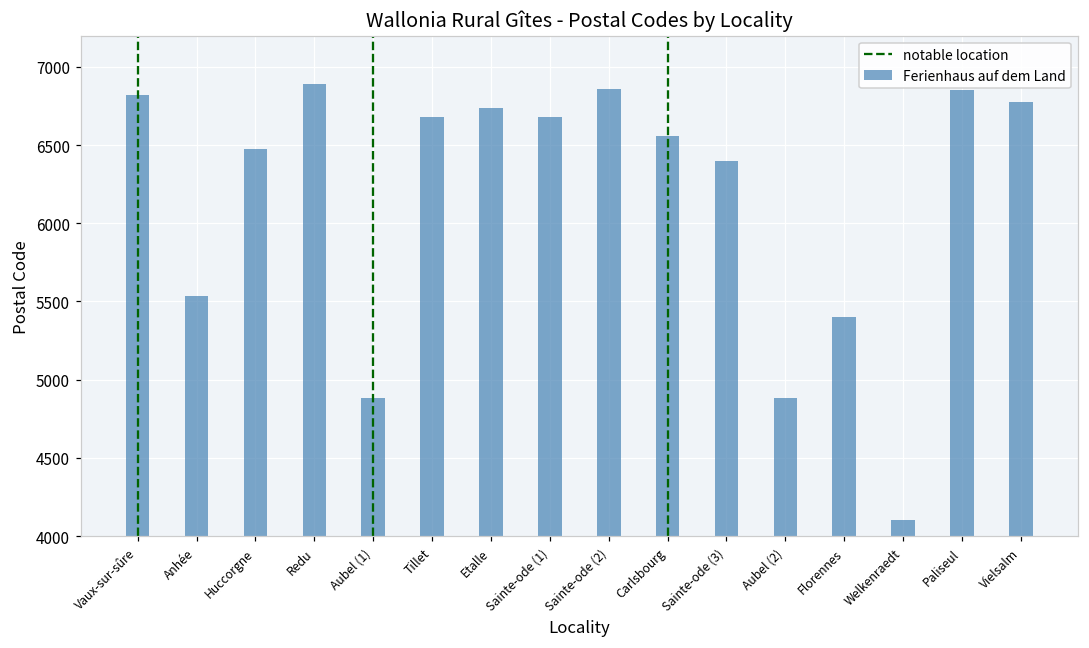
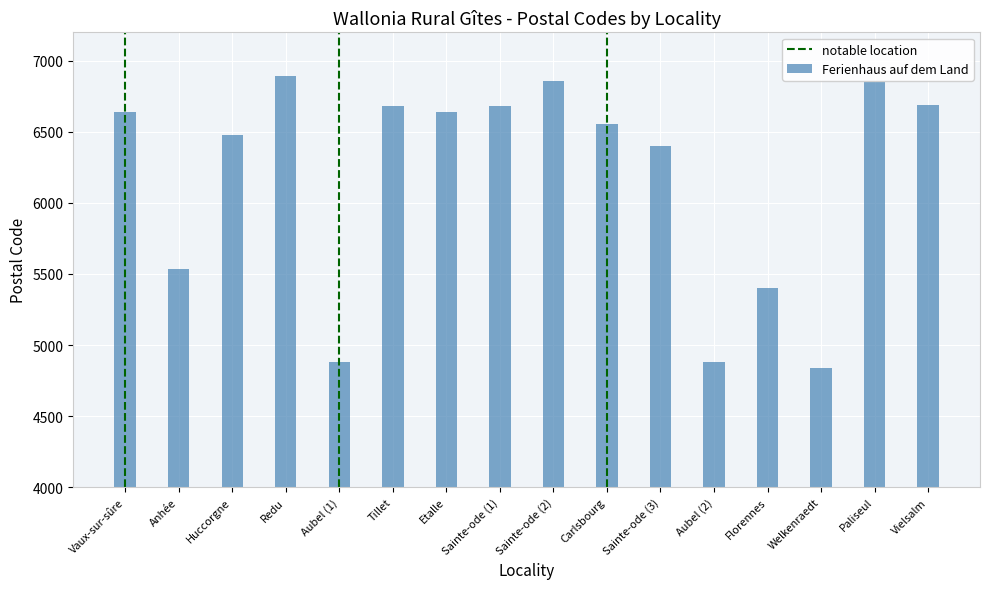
Vaux-sur-sûre: 6820 -> 6640
Etalle: 6740 -> 6640
Welkenraedt: 4100 -> 4840
Vielsalm: 6770 -> 6690
